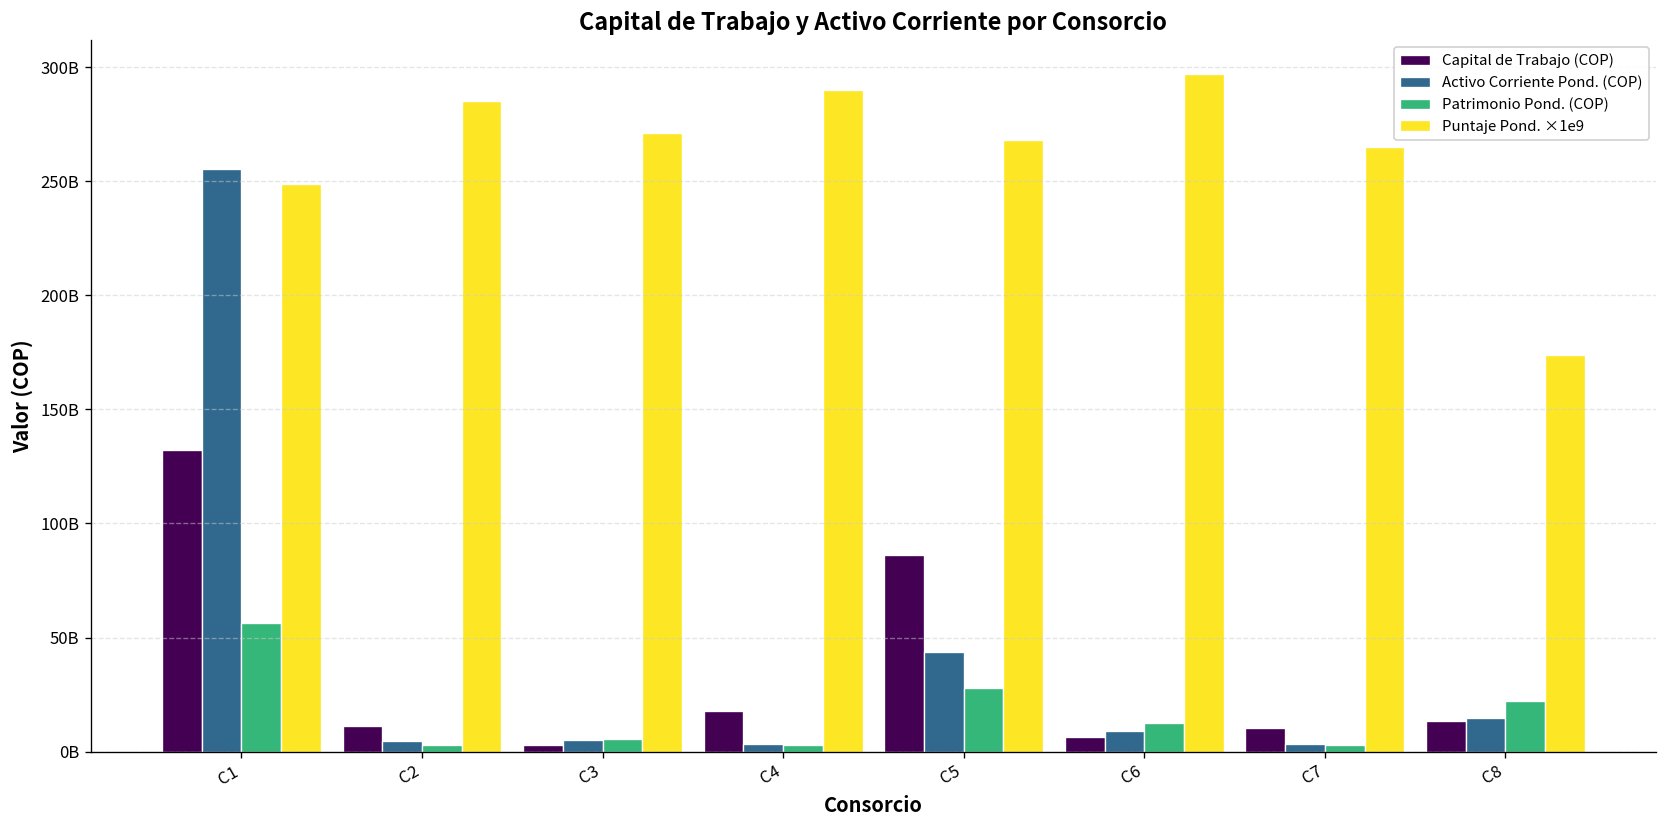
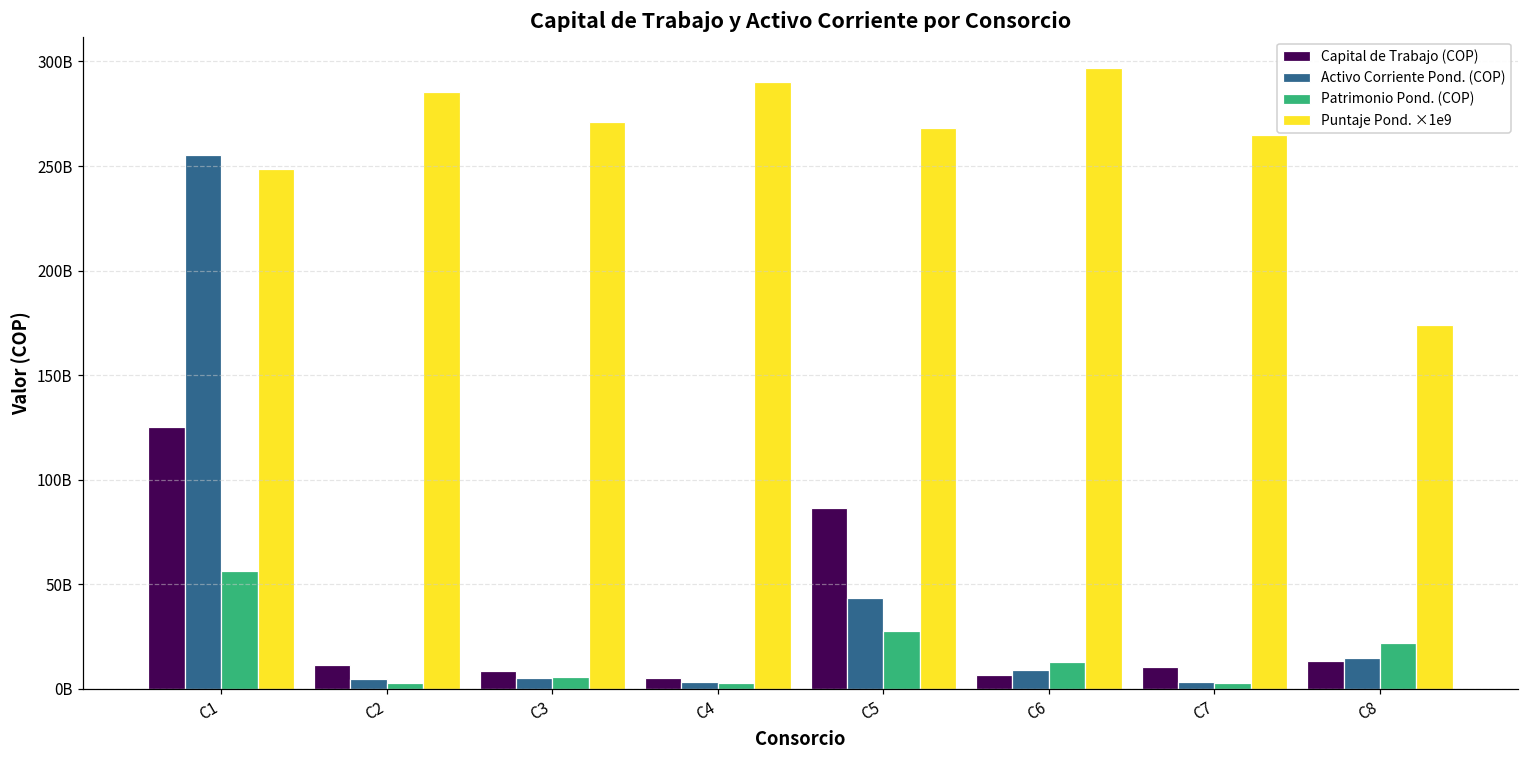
Capital de Trabajo (COP), C1: 132000000000 -> 125000000000
Capital de Trabajo (COP), C3: 3000000000 -> 9000000000
Capital de Trabajo (COP), C4: 18000000000 -> 5000000000
